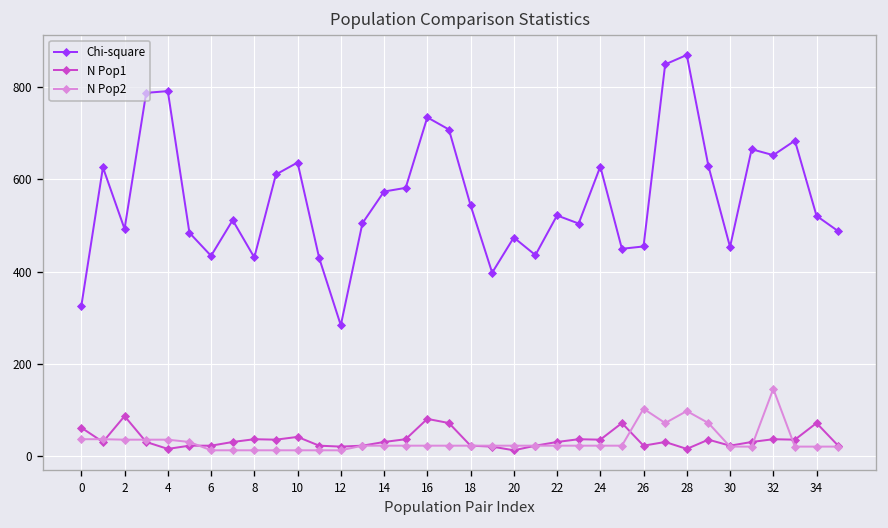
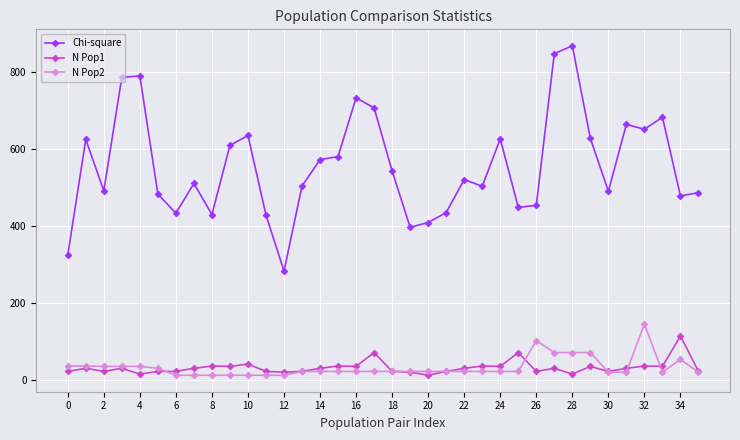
N Pop1, 0: 60 -> 20
N Pop1, 2: 90 -> 20
N Pop1, 16: 80 -> 40
Chi-square, 20: 470 -> 410
N Pop2, 28: 100 -> 70
Chi-square, 30: 450 -> 490
Chi-square, 34: 520 -> 480
N Pop1, 34: 70 -> 120
N Pop2, 34: 20 -> 50
